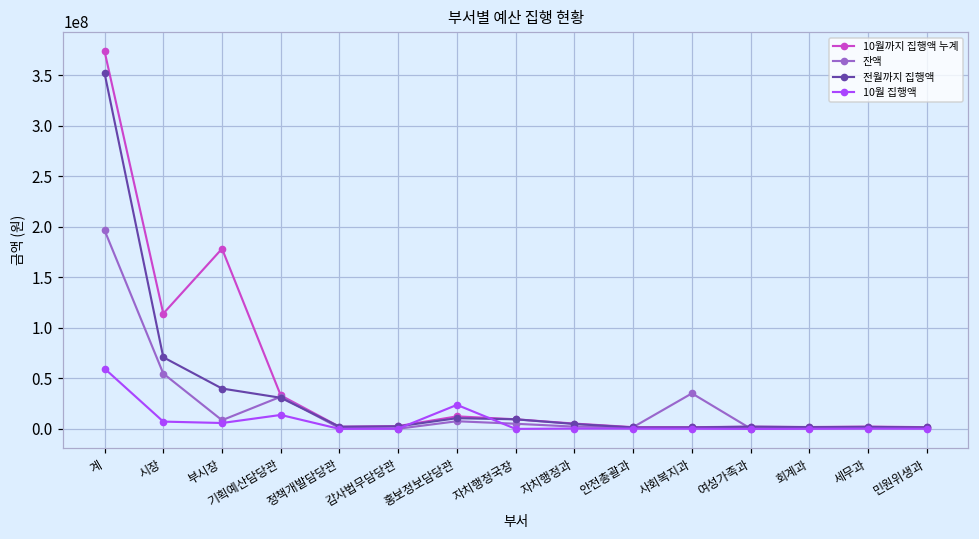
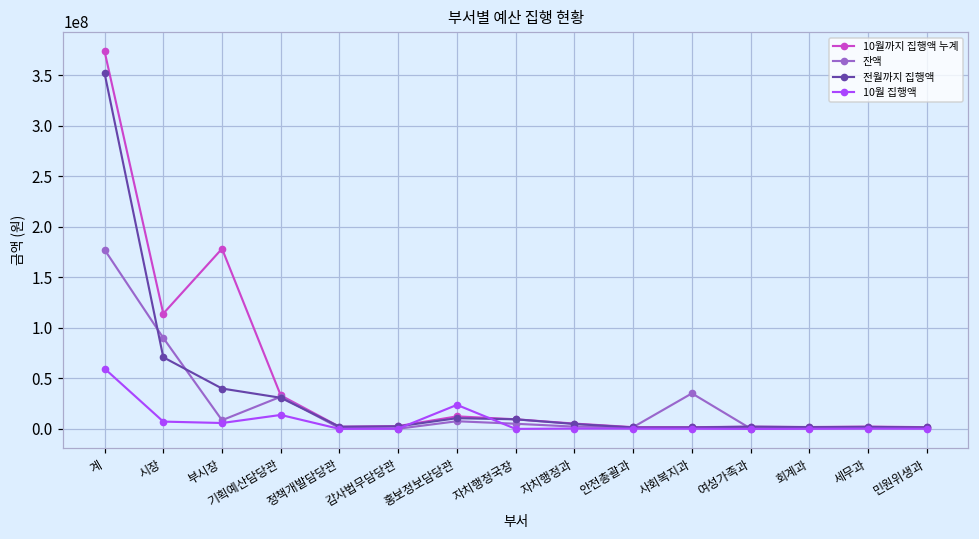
잔액, 계: 200000000 -> 180000000
잔액, 시장: 50000000 -> 90000000
